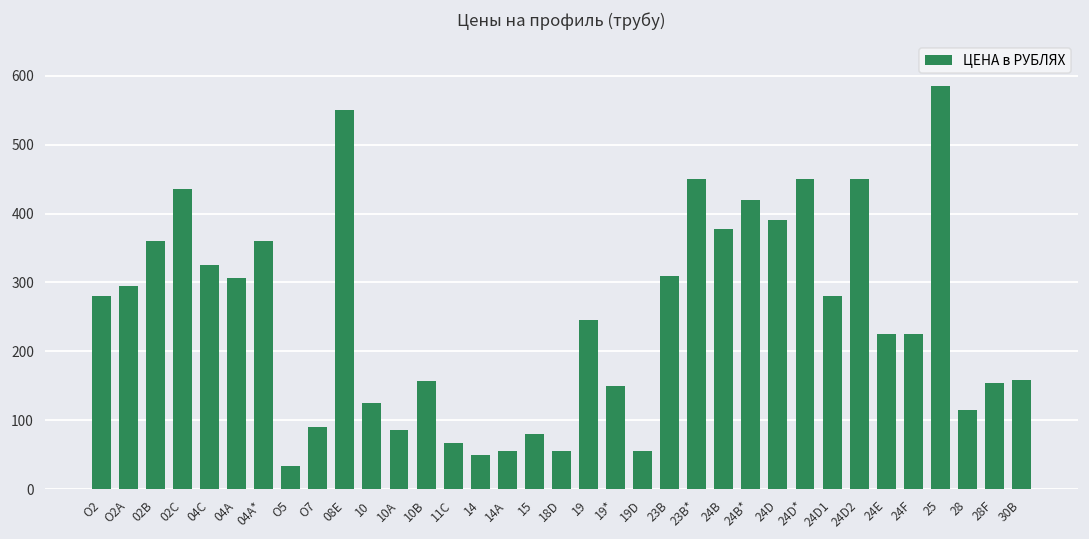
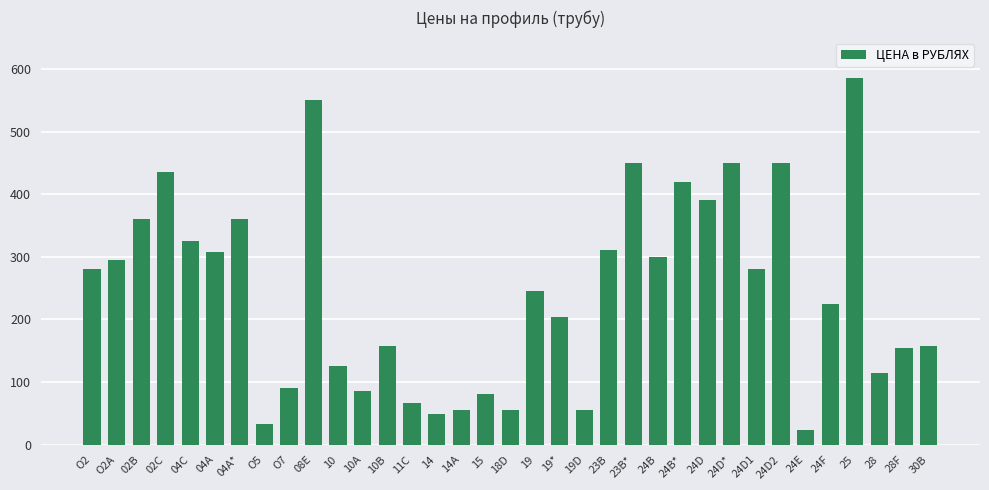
19*: 150 -> 200
24B: 380 -> 300
24E: 230 -> 20
